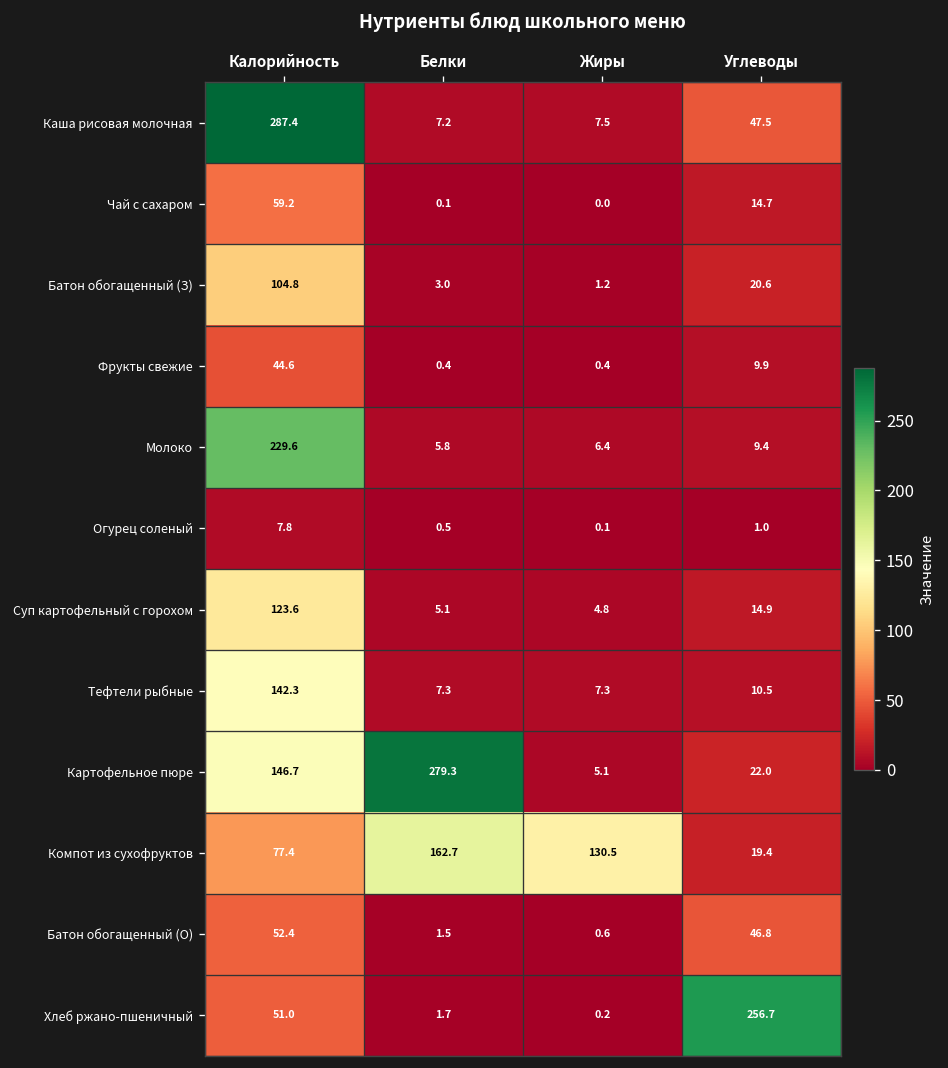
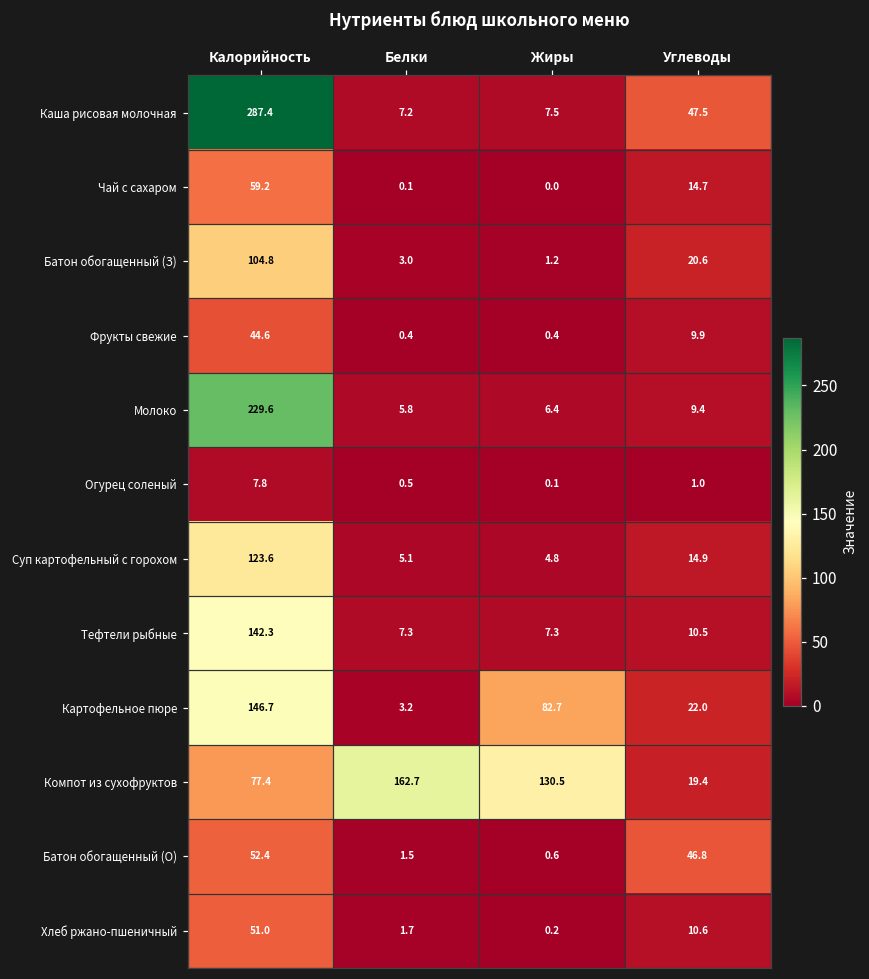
Картофельное пюре, Белки: 279.3 -> 3.2
Картофельное пюре, Жиры: 5.1 -> 82.7
Хлеб ржано-пшеничный, Углеводы: 256.7 -> 10.6
